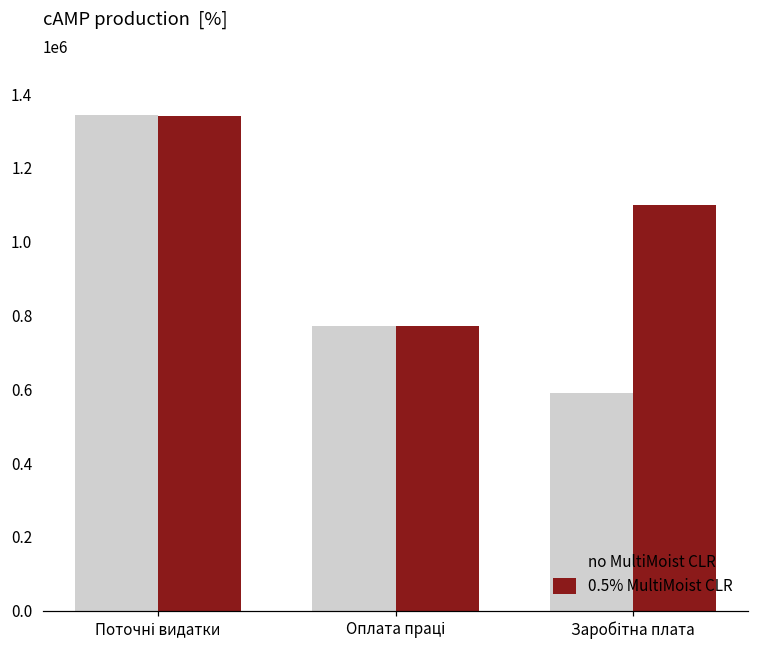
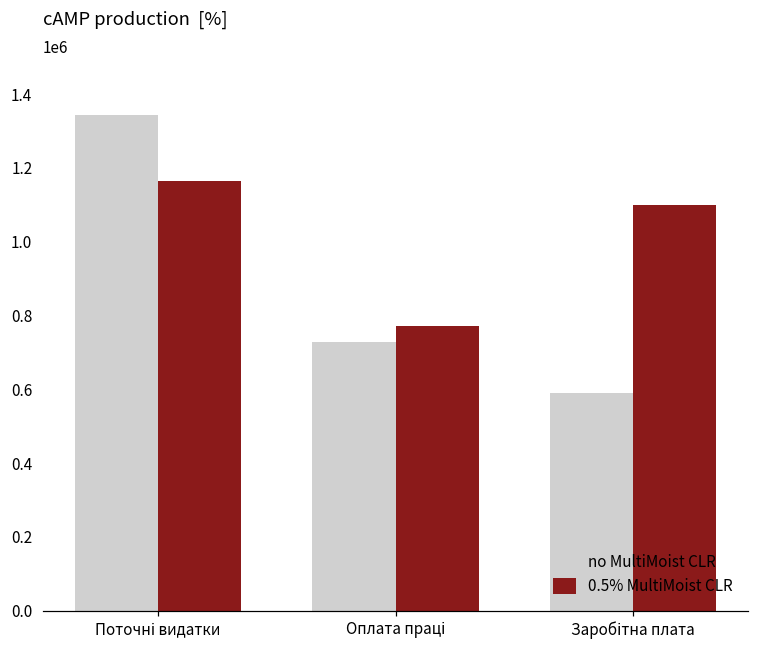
0.5% MultiMoist CLR, Поточні видатки: 1340000 -> 1160000
no MultiMoist CLR, Оплата праці: 770000 -> 730000
